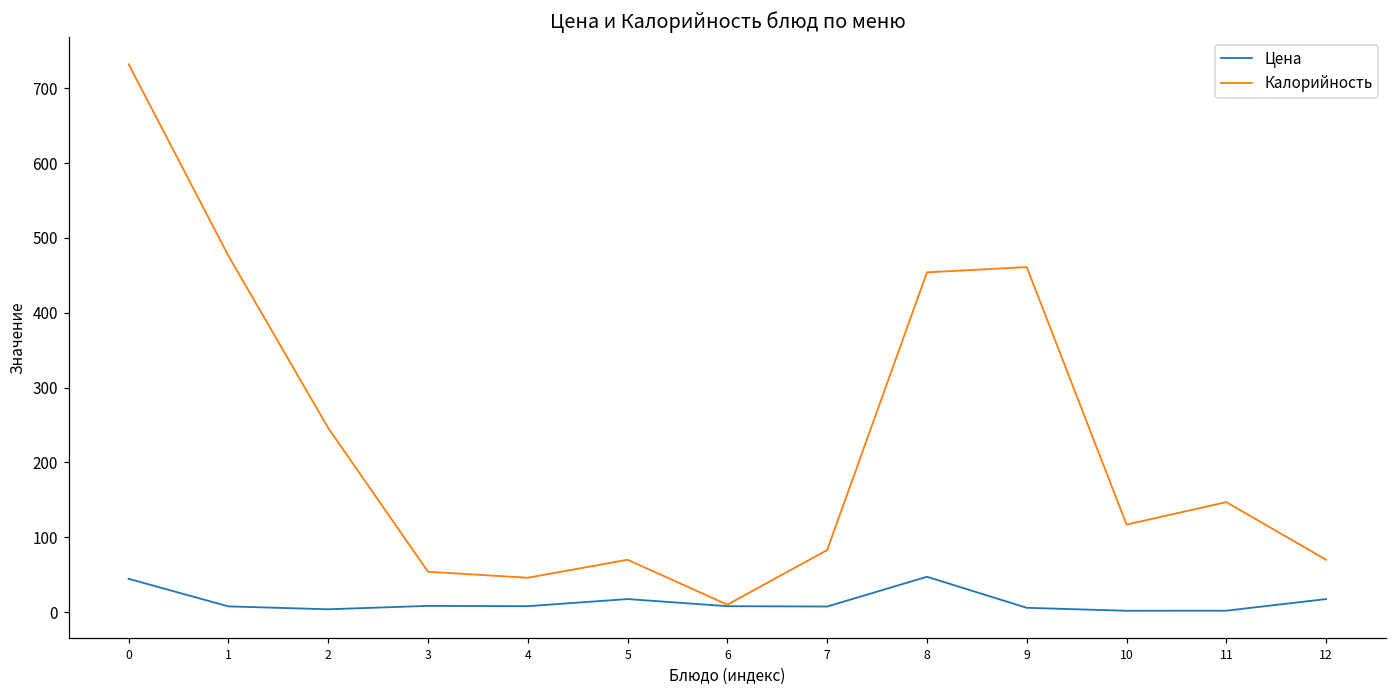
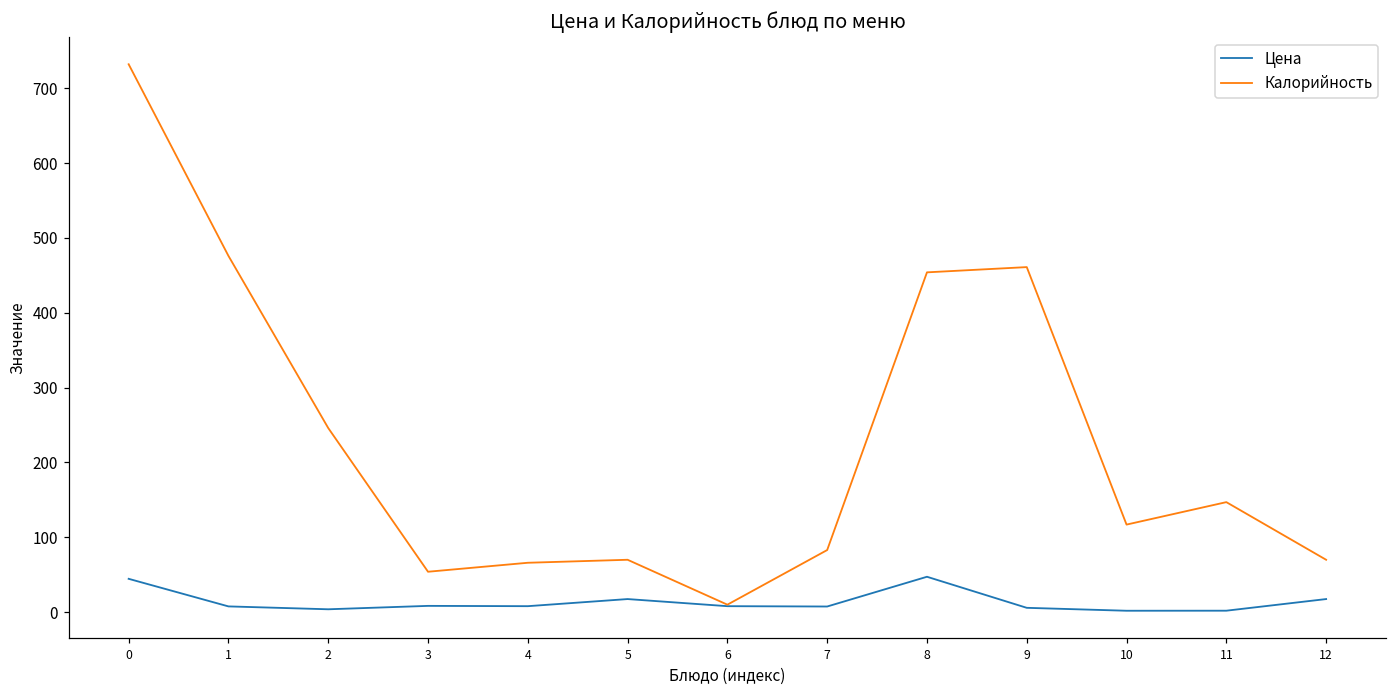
Калорийность, 4: 50 -> 70
